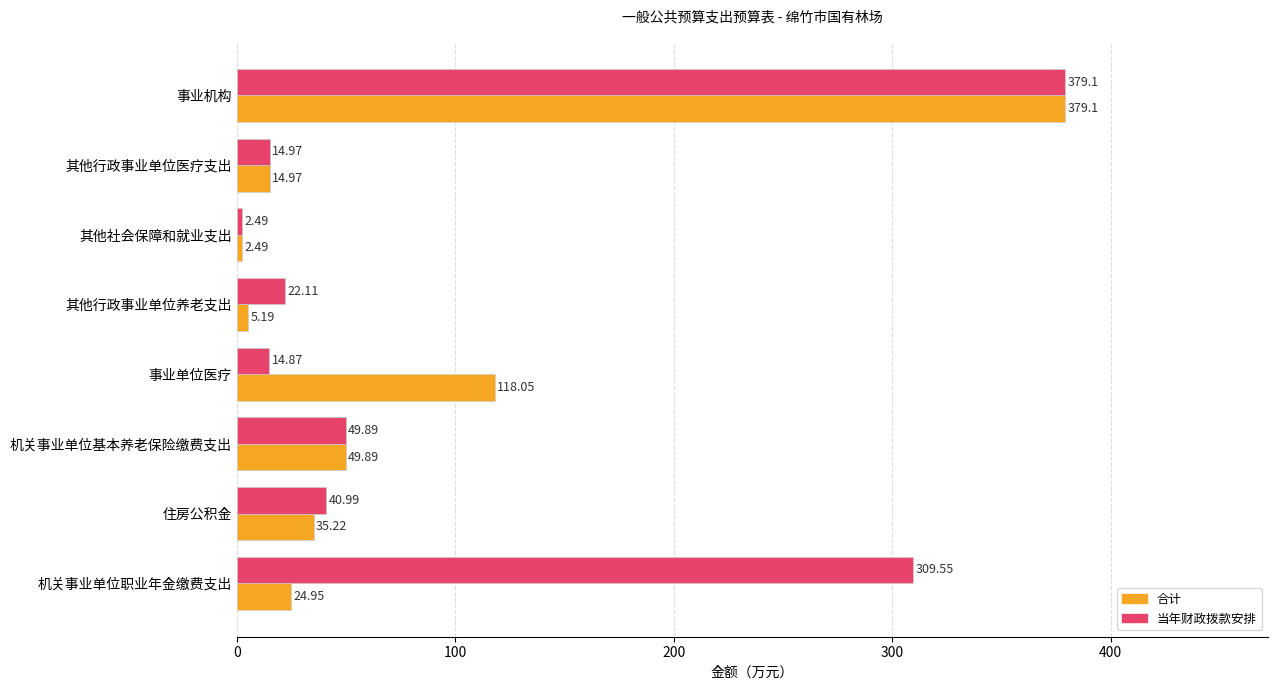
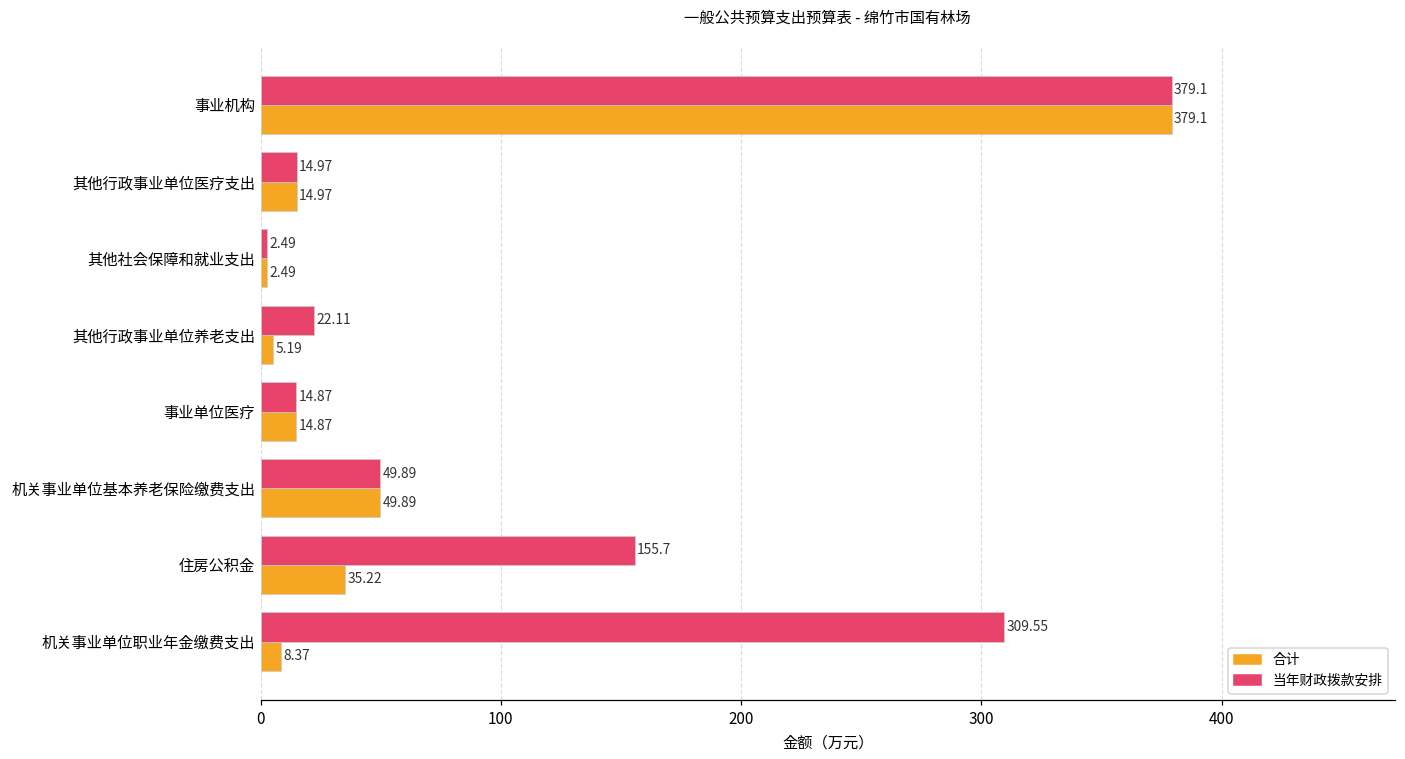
合计, 事业单位医疗: 118.05 -> 14.87
当年财政拨款安排, 住房公积金: 40.99 -> 155.7
合计, 机关事业单位职业年金缴费支出: 24.95 -> 8.37
